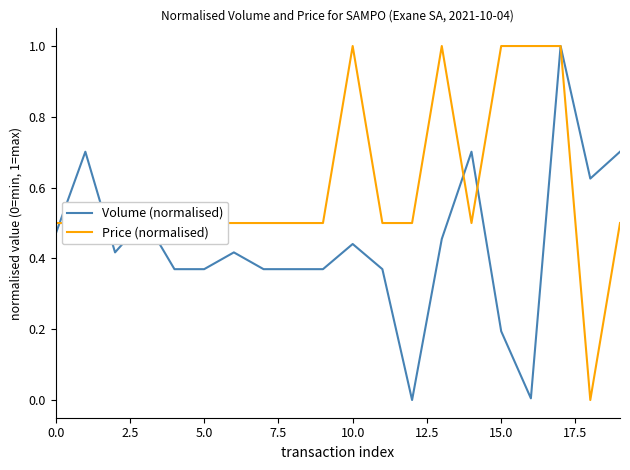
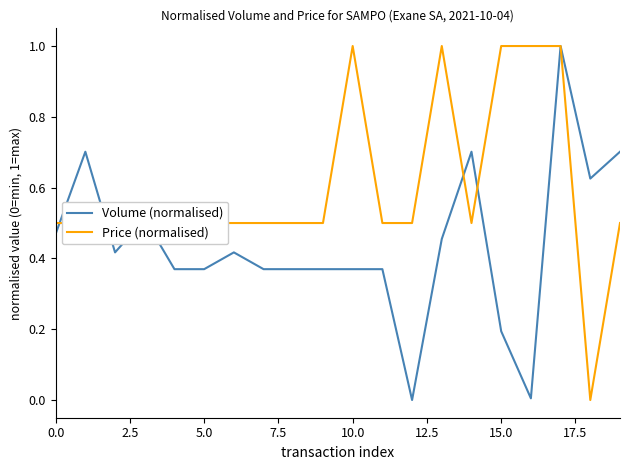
Volume (normalised), 10.0: 0.44 -> 0.37
